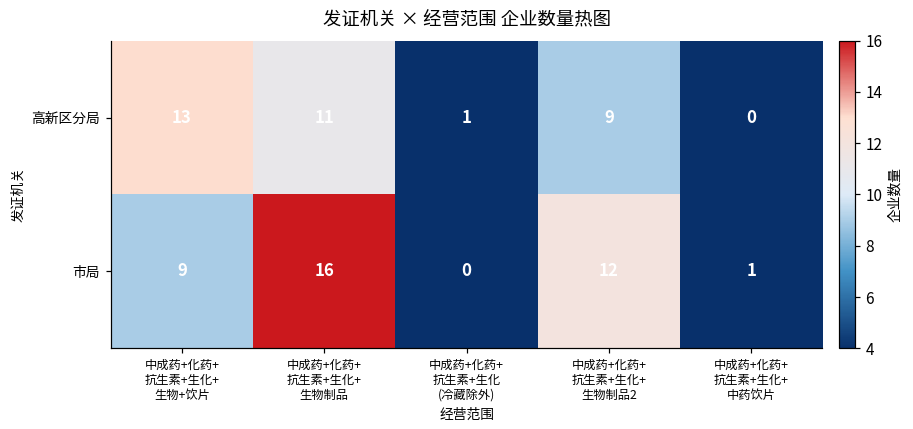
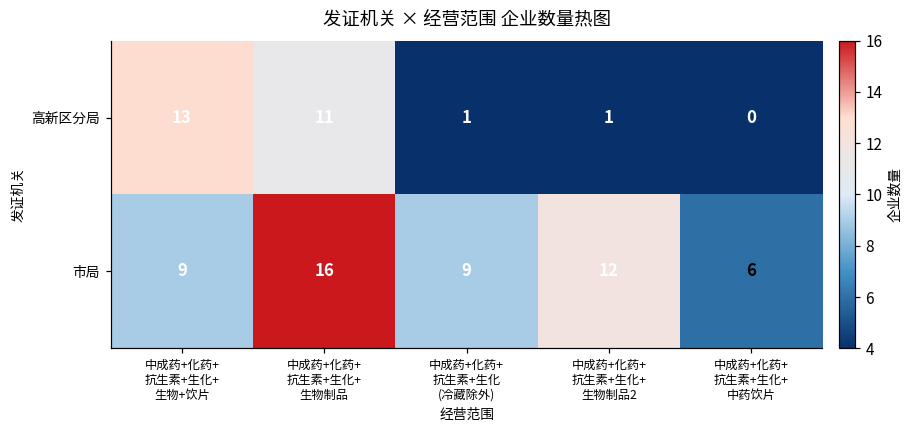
高新区分局, 中成药+化药+ 抗生素+生化+ 生物制品2: 9 -> 1
市局, 中成药+化药+ 抗生素+生化 (冷藏除外): 0 -> 9
市局, 中成药+化药+ 抗生素+生化+ 中药饮片: 1 -> 6
